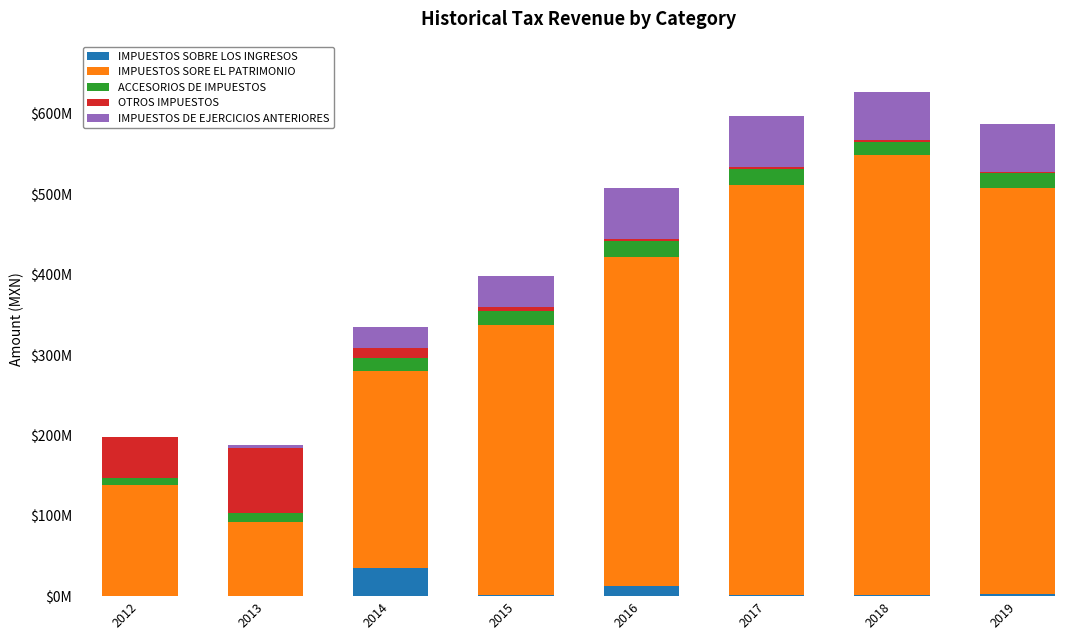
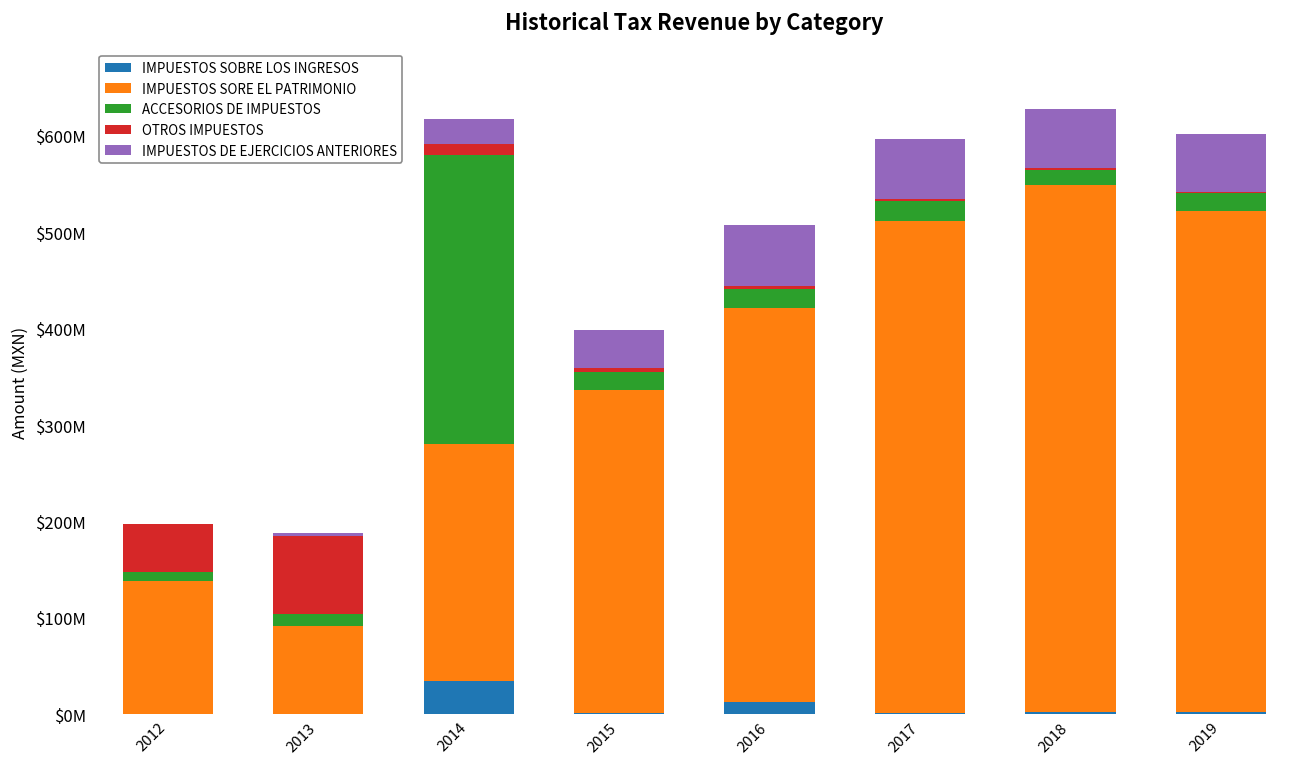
ACCESORIOS DE IMPUESTOS, 2014: $20000000 -> $300000000
IMPUESTOS SORE EL PATRIMONIO, 2019: $510000000 -> $520000000
